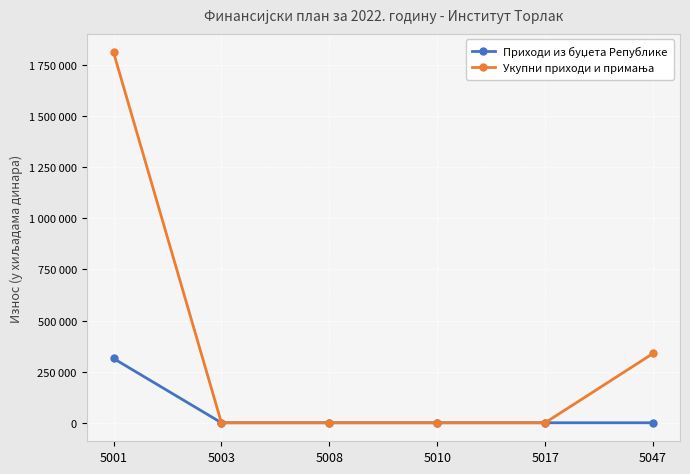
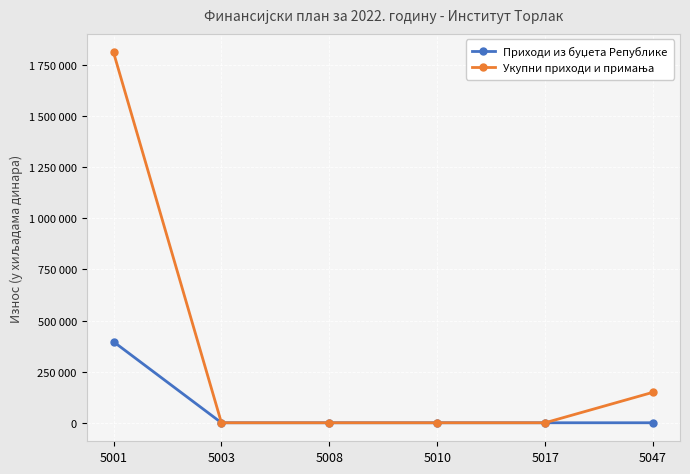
Приходи из буџета Републике, 5001: 310000 -> 400000
Укупни приходи и примања, 5047: 340000 -> 150000
